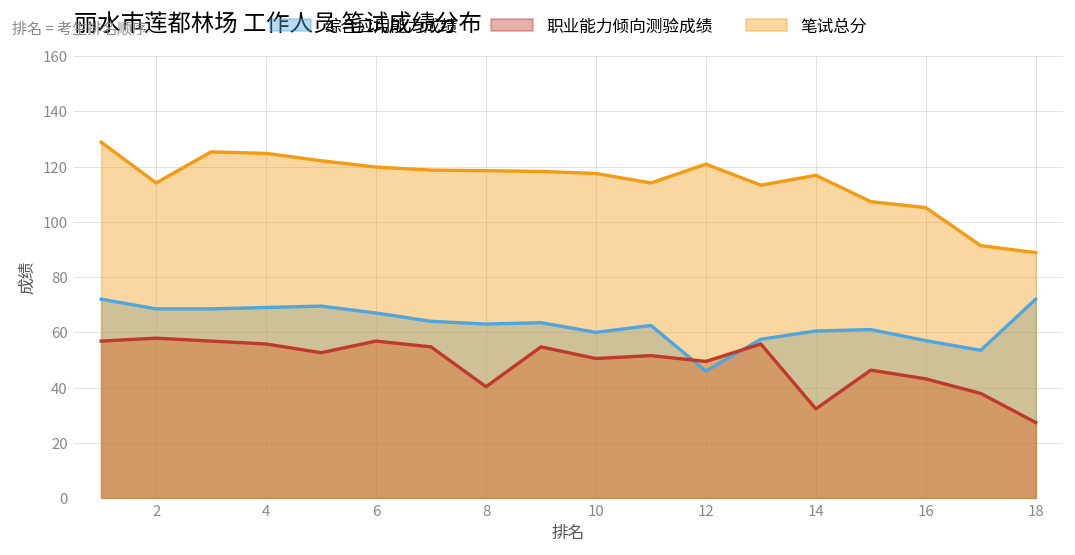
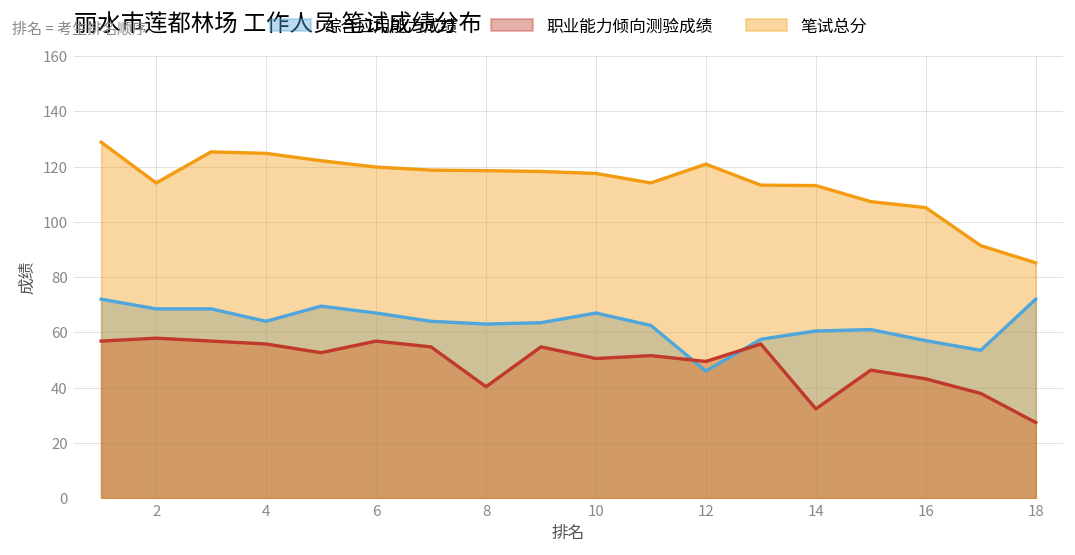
综合应用能力成绩, 4: 69 -> 64
综合应用能力成绩, 10: 60 -> 67
笔试总分, 14: 117 -> 113
笔试总分, 18: 89 -> 85
